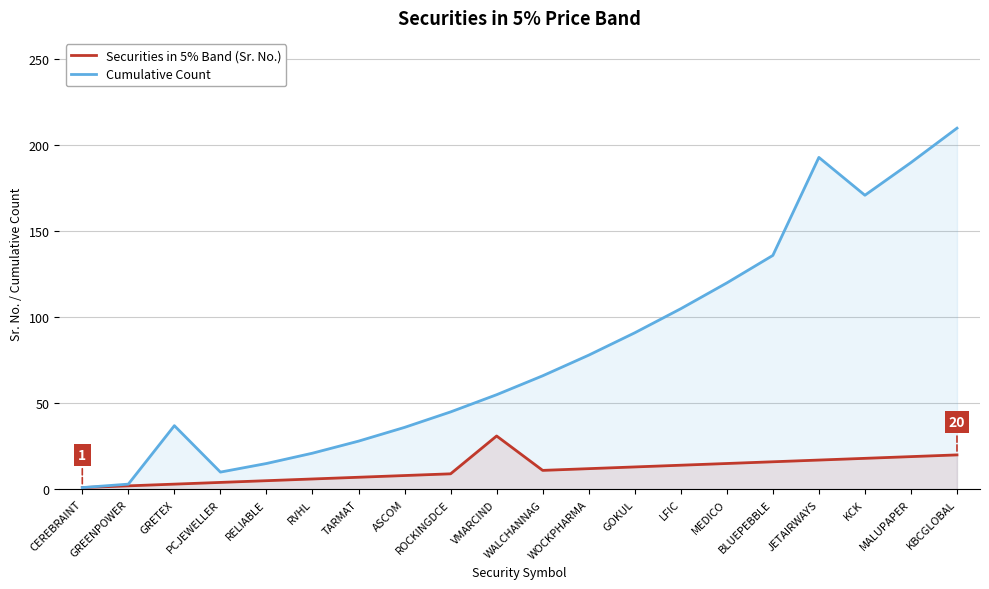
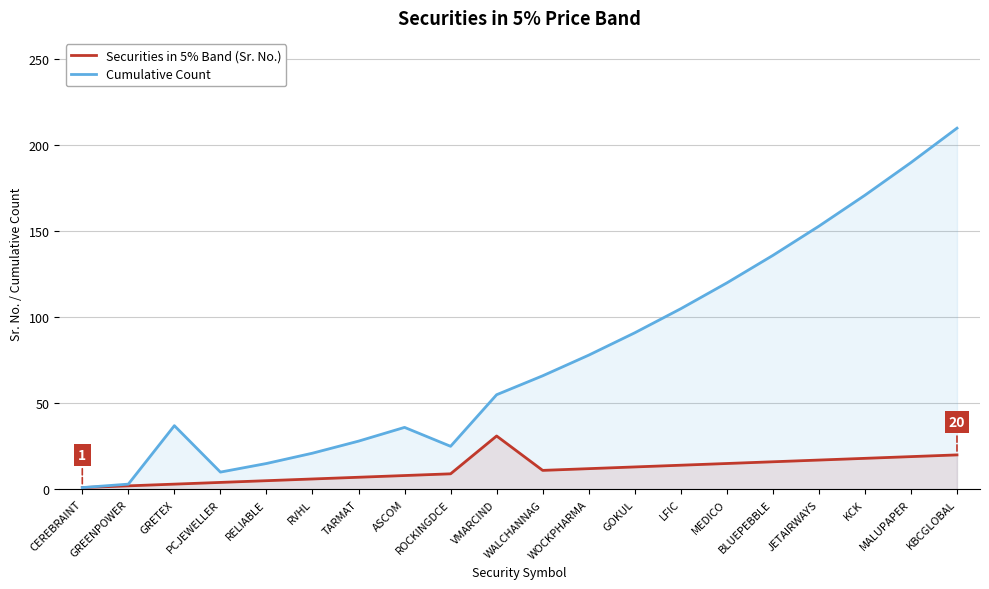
Cumulative Count, ROCKINGDCE: 45 -> 25
Cumulative Count, JETAIRWAYS: 193 -> 153
